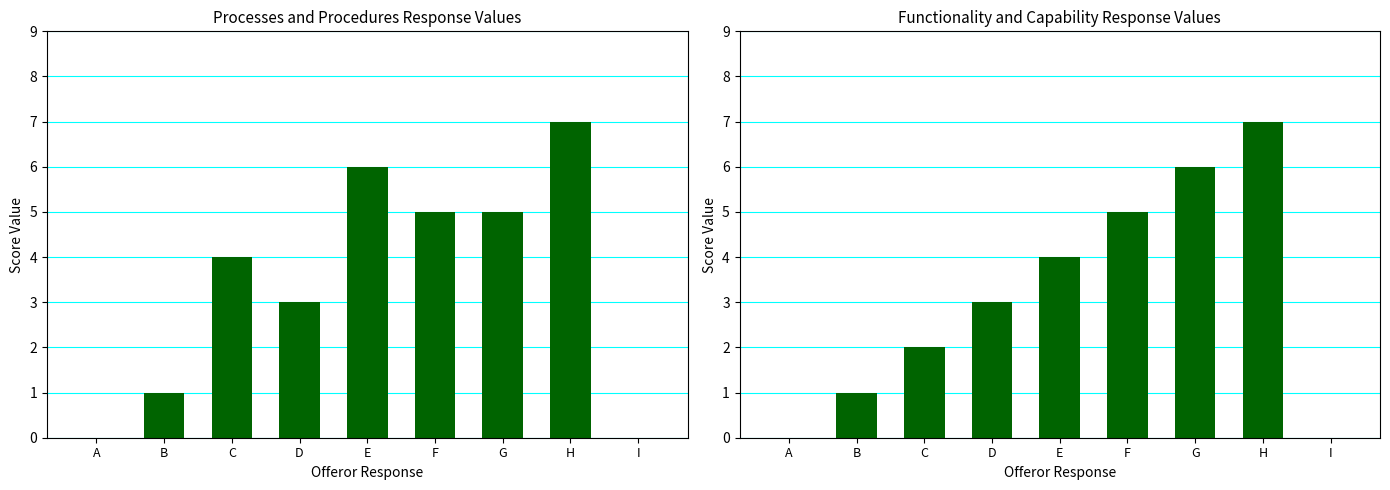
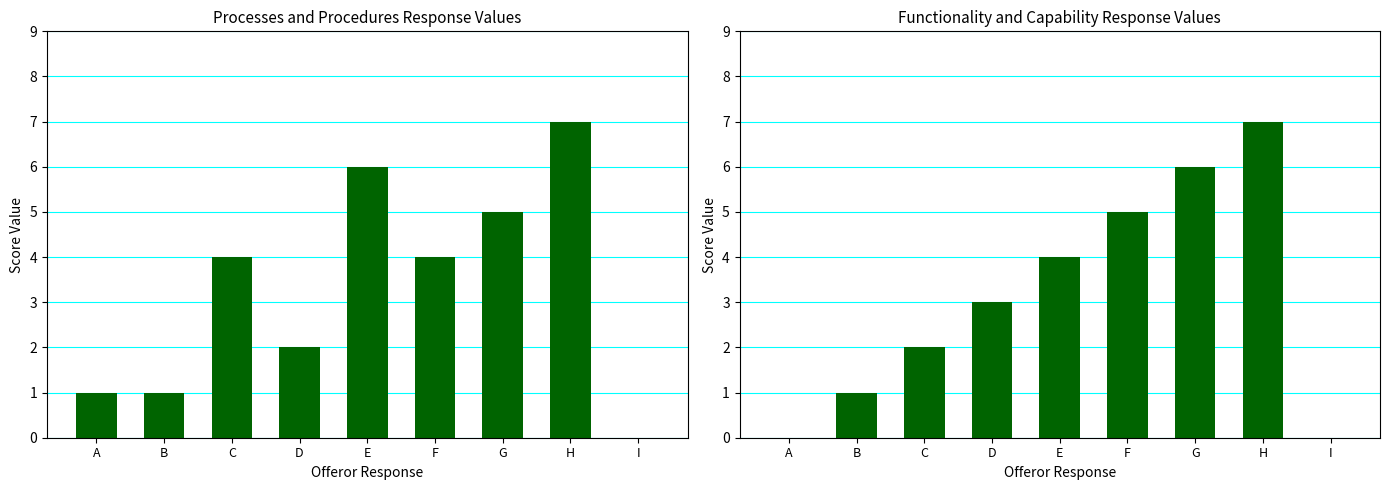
Processes and Procedures Response Values, A: 0 -> 1
Processes and Procedures Response Values, D: 3 -> 2
Processes and Procedures Response Values, F: 5 -> 4
